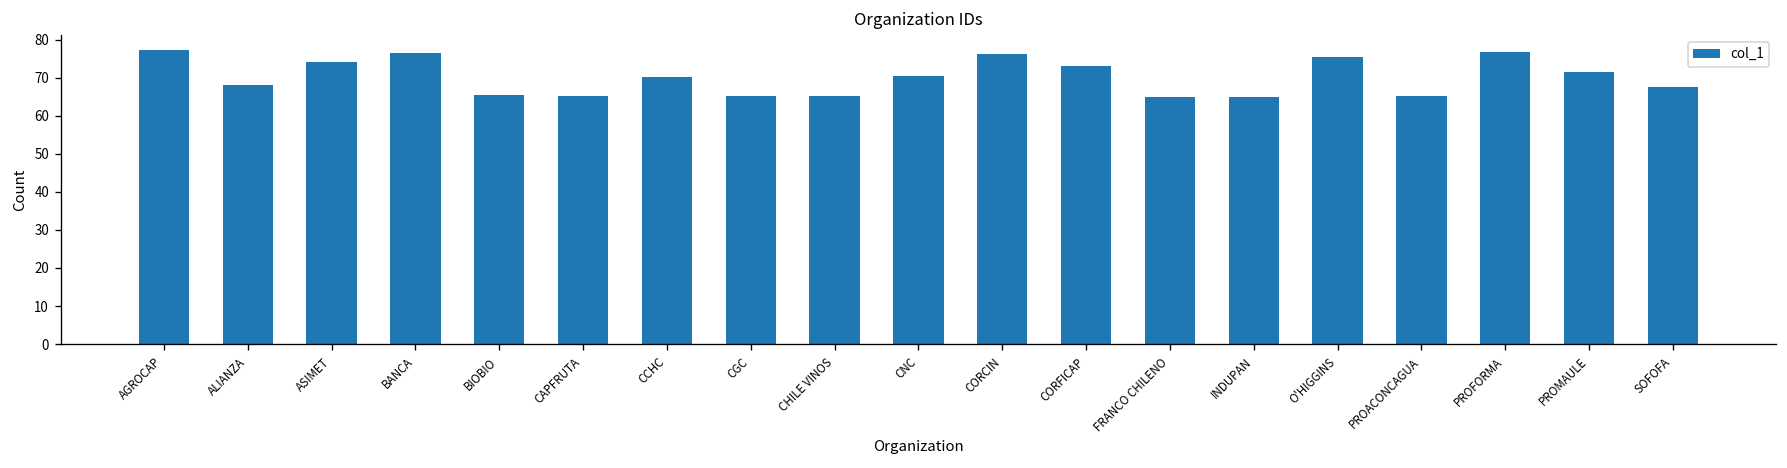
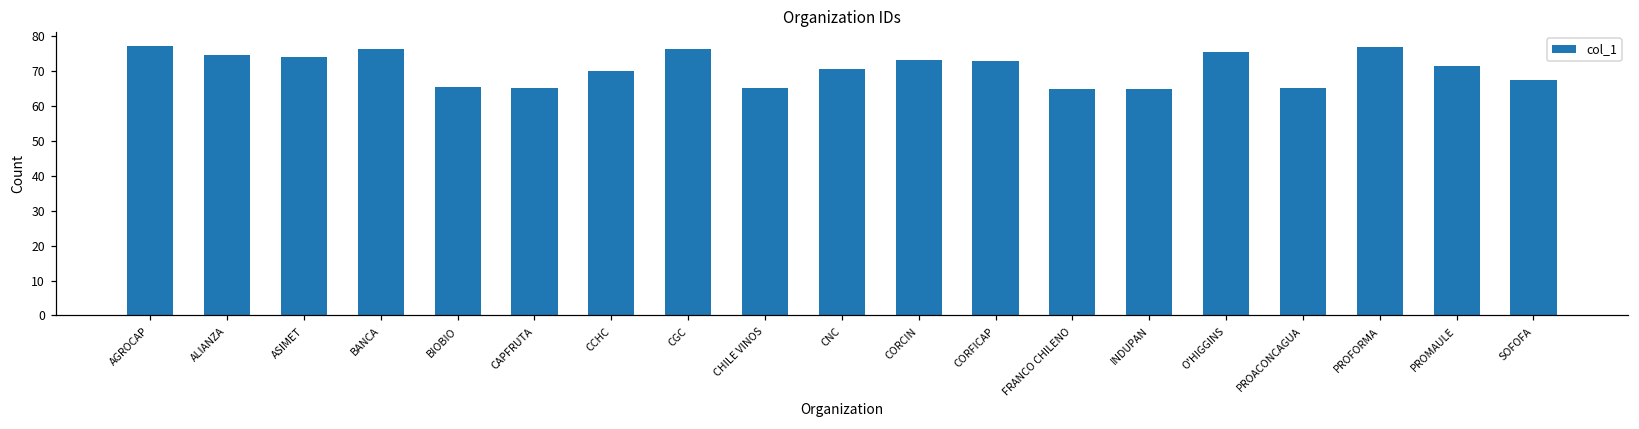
ALIANZA: 68 -> 75
CGC: 65 -> 76
CORCIN: 76 -> 73
